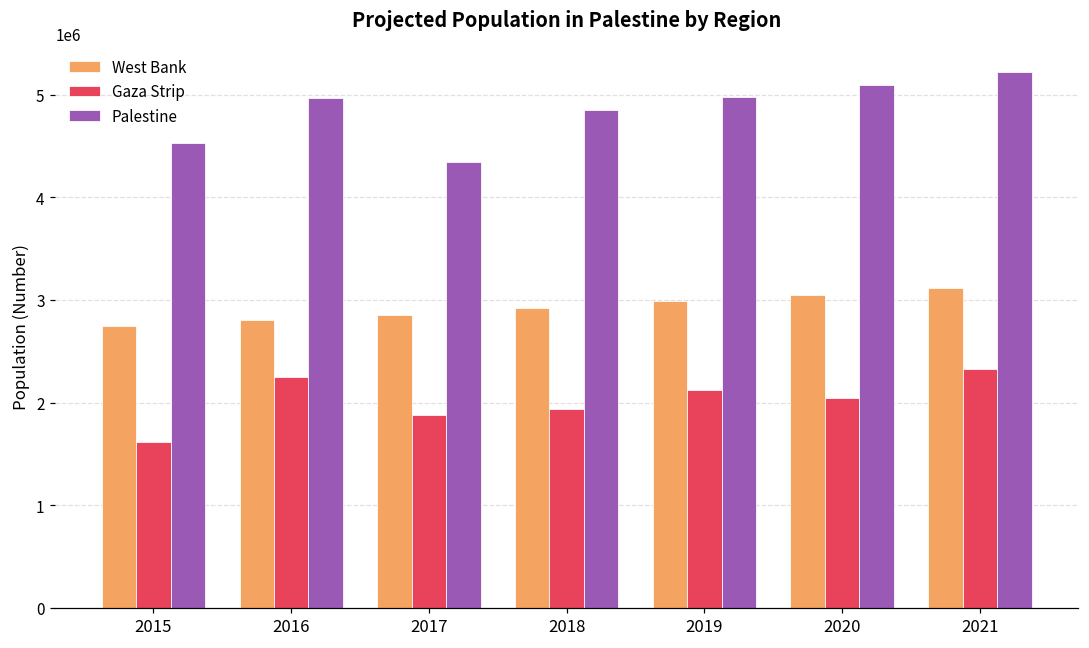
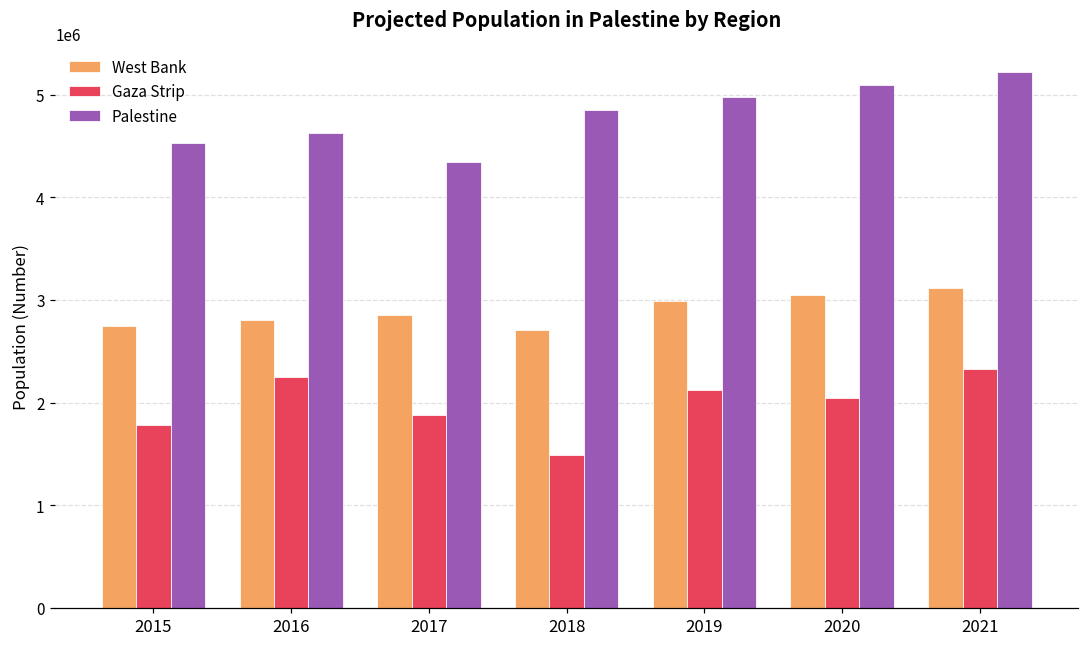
Gaza Strip, 2015: 1600000 -> 1800000
Palestine, 2016: 5000000 -> 4600000
West Bank, 2018: 2900000 -> 2700000
Gaza Strip, 2018: 1900000 -> 1500000
